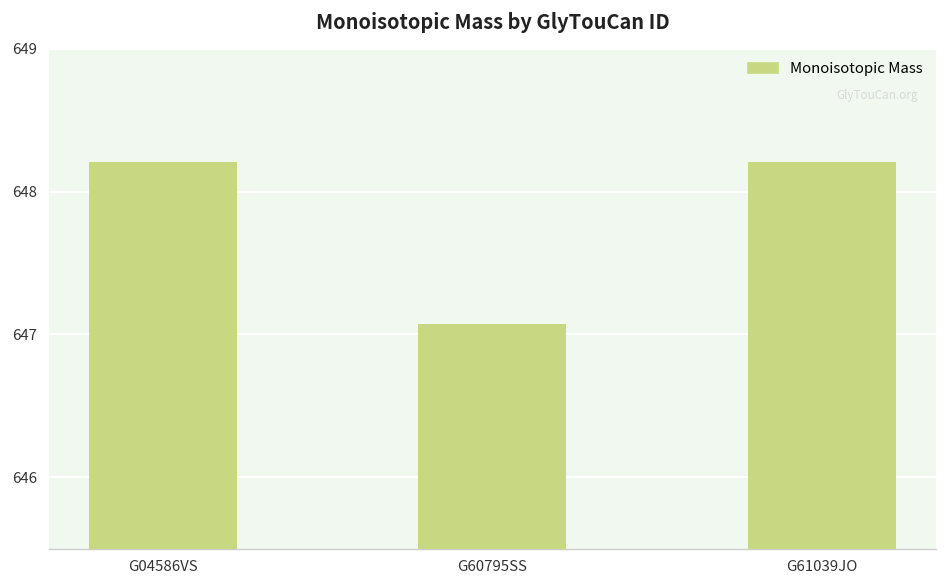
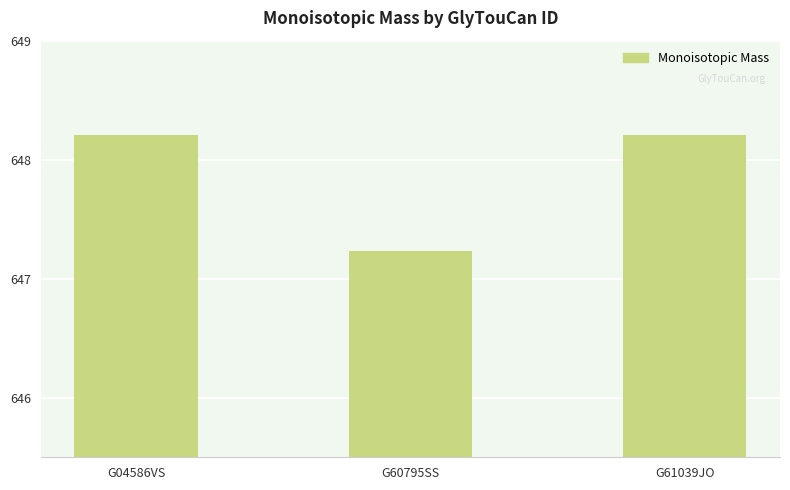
G60795SS: 647.07 -> 647.23
